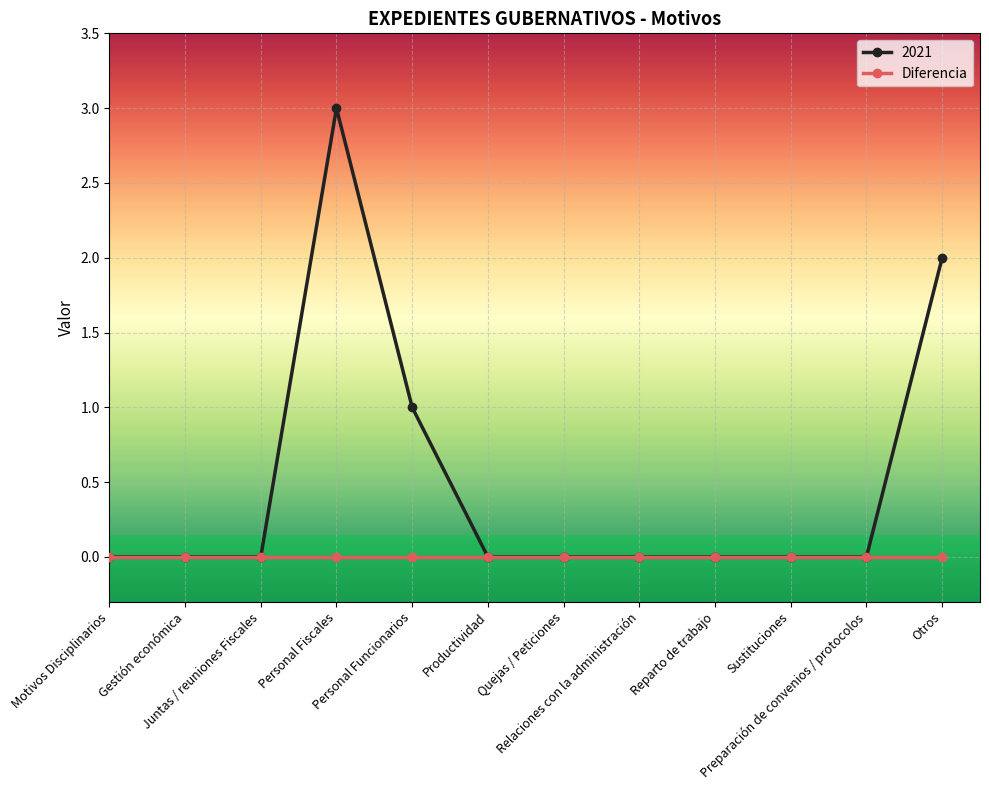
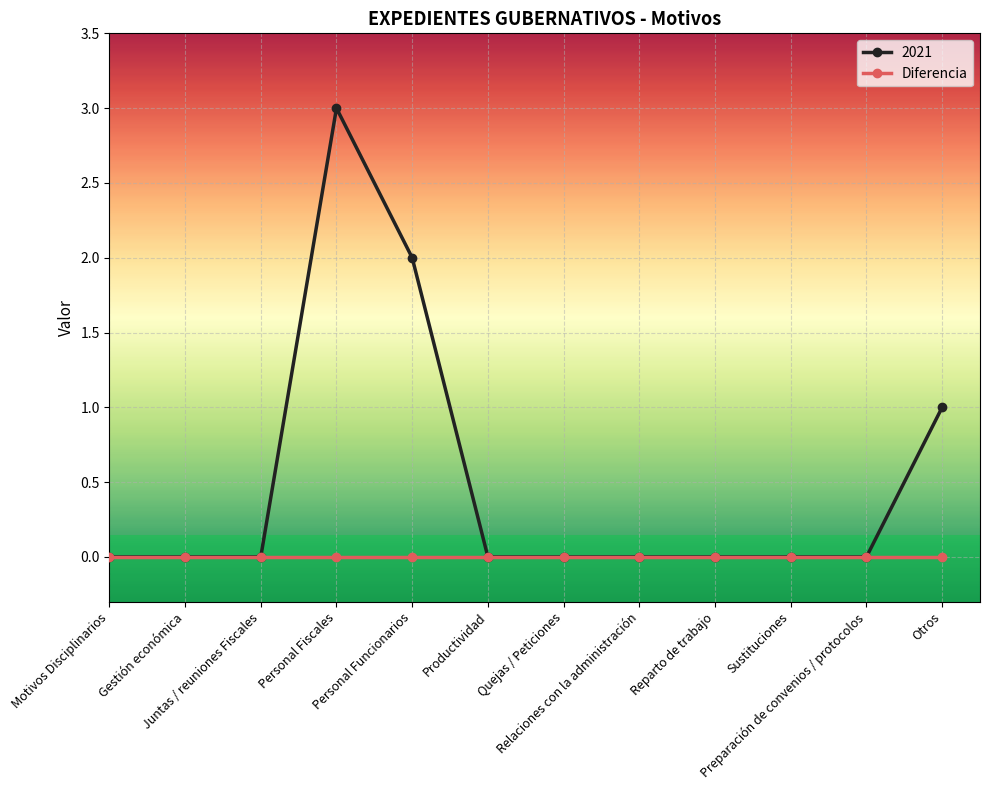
2021, Personal Funcionarios: 1 -> 2
2021, Otros: 2 -> 1
